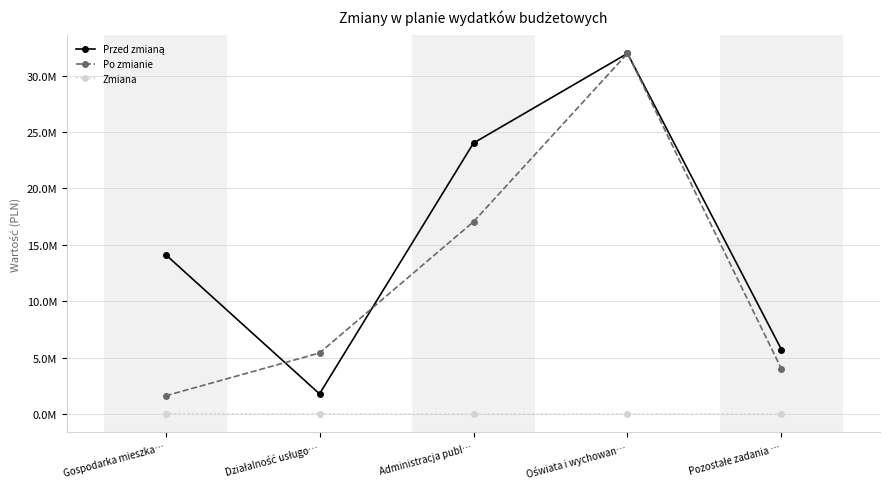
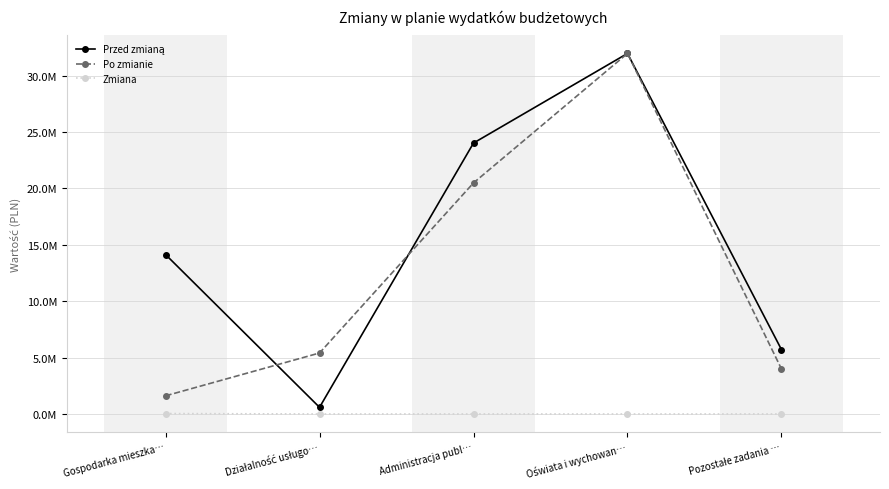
Przed zmianą, Działalność usługo…: 1800000 -> 600000
Po zmianie, Administracja publ…: 17100000 -> 20500000
